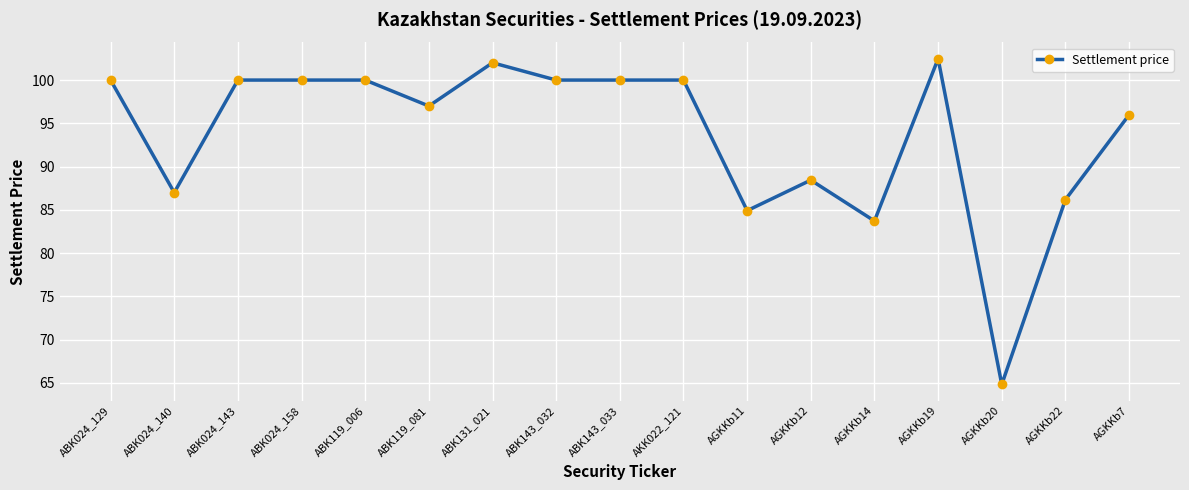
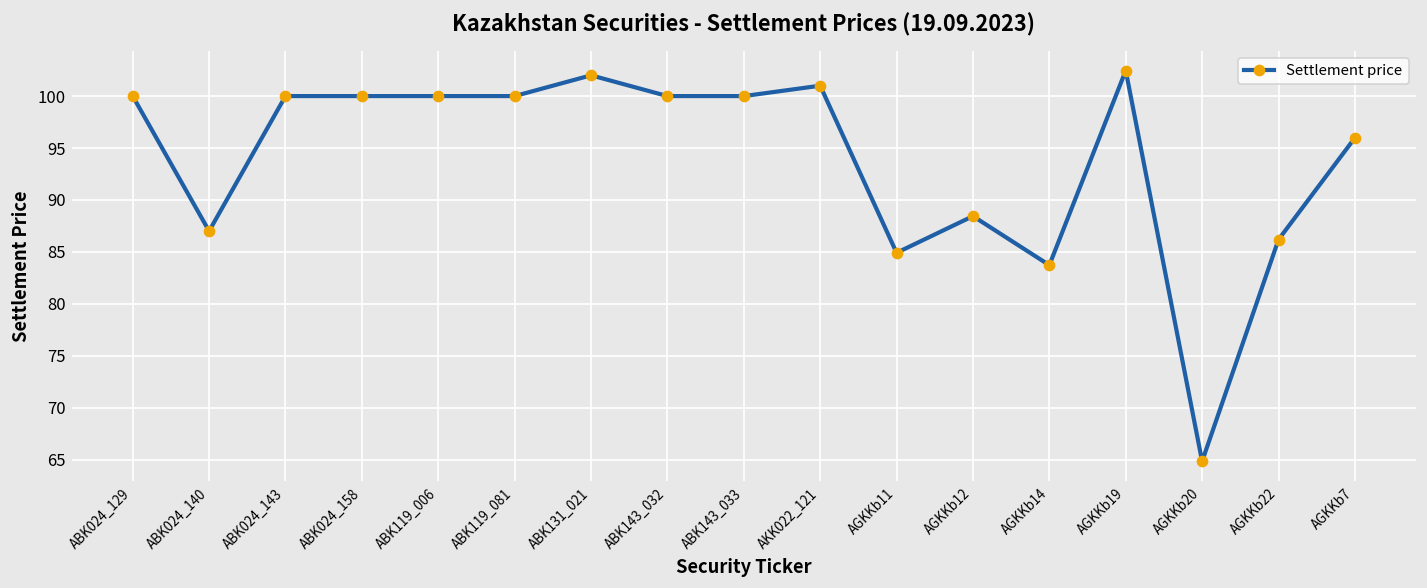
ABK119_081: 97 -> 100
AKK022_121: 100 -> 101
